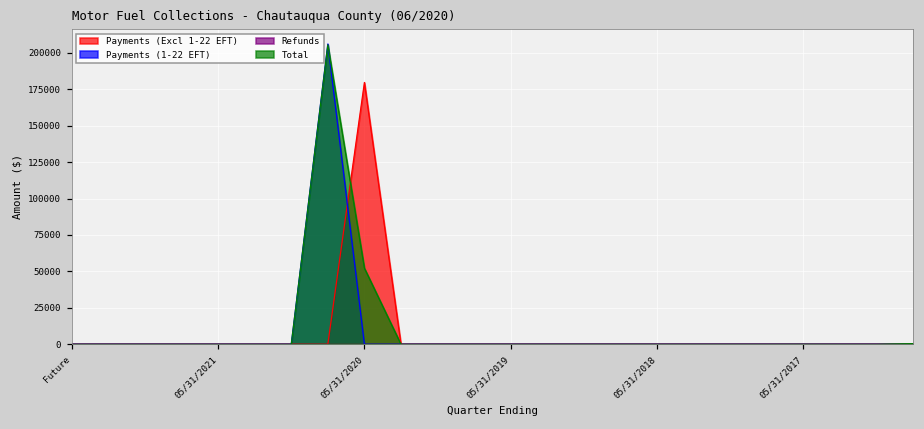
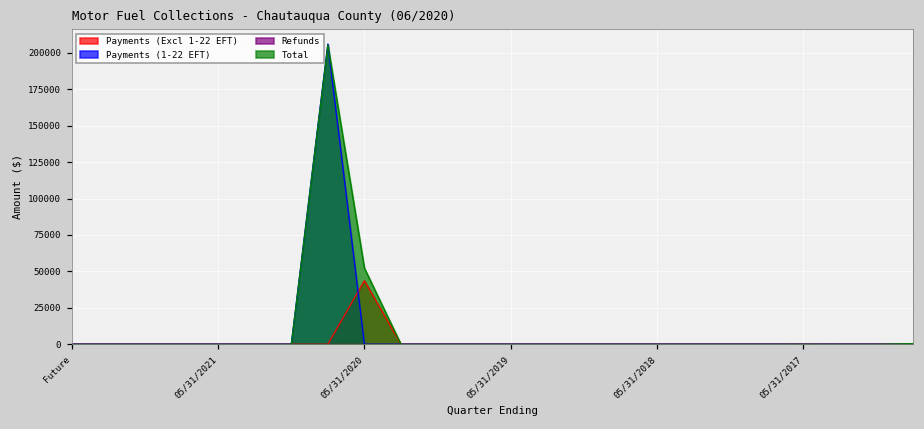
Payments (Excl 1-22 EFT), 05/31/2020: 180000 -> 44000
